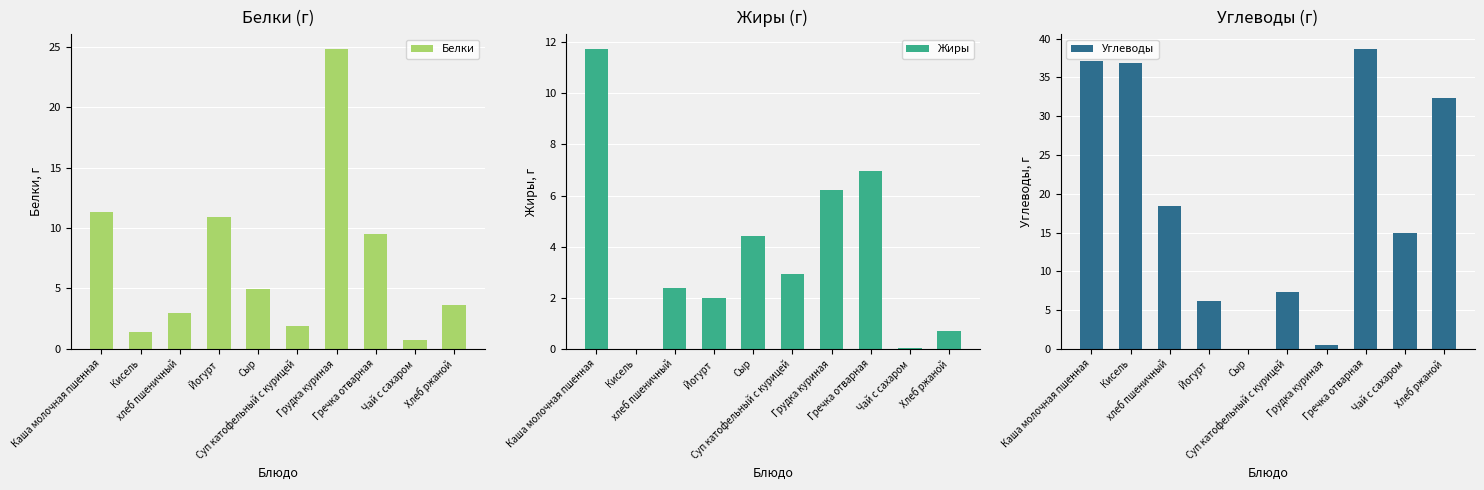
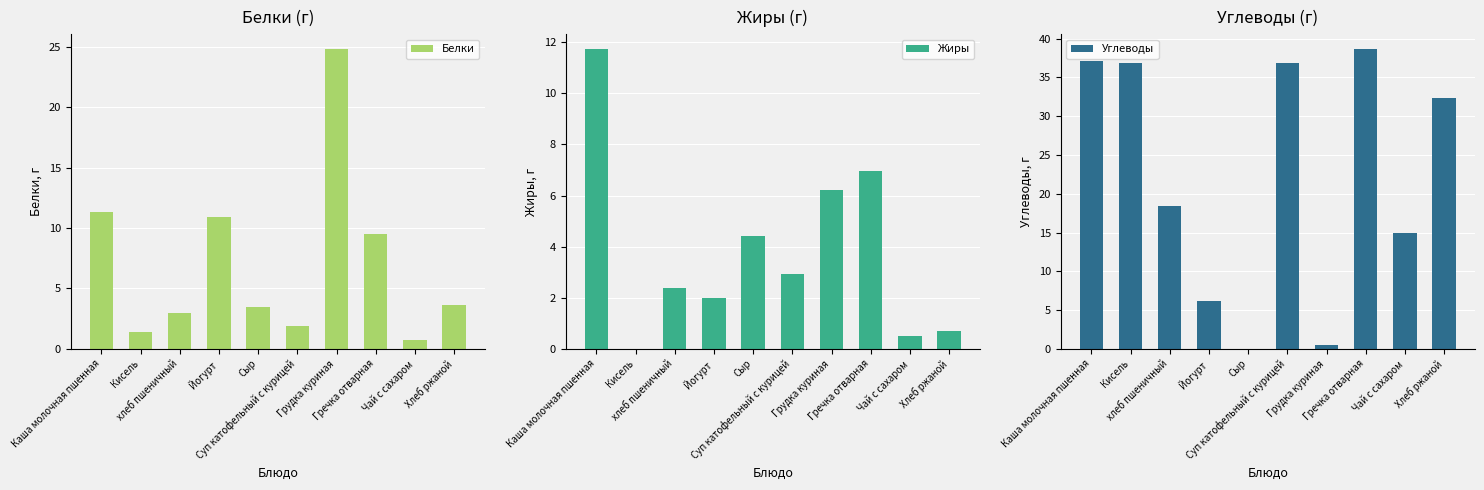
Белки (г), Сыр: 4.9 -> 3.5
Жиры (г), Чай с сахаром: 0.0 -> 0.5
Углеводы (г), Суп катофельный с курицей: 7 -> 37
